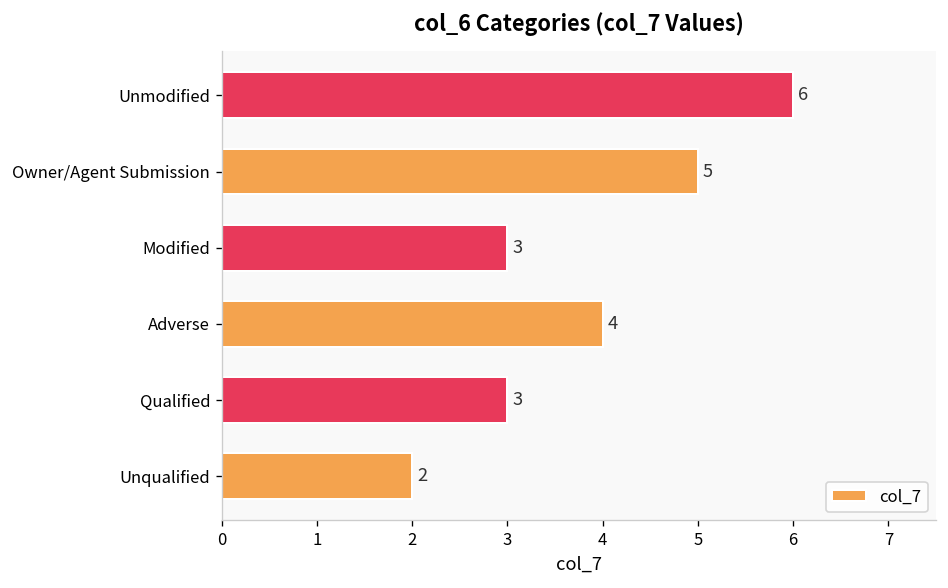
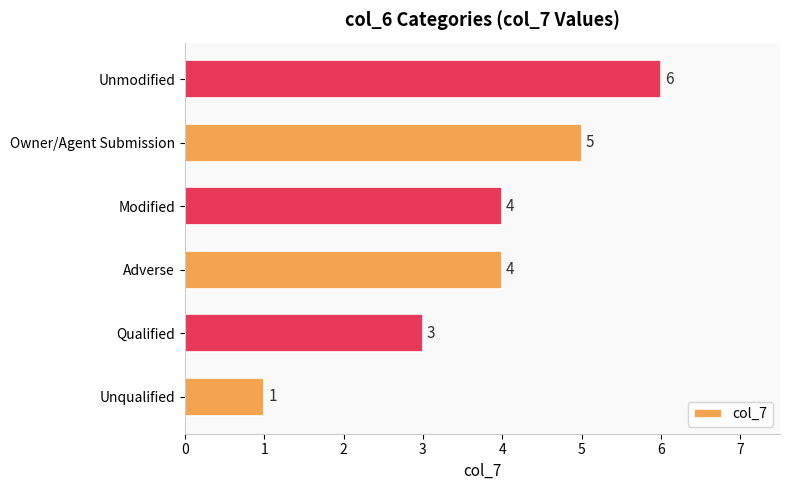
Modified: 3 -> 4
Unqualified: 2 -> 1
